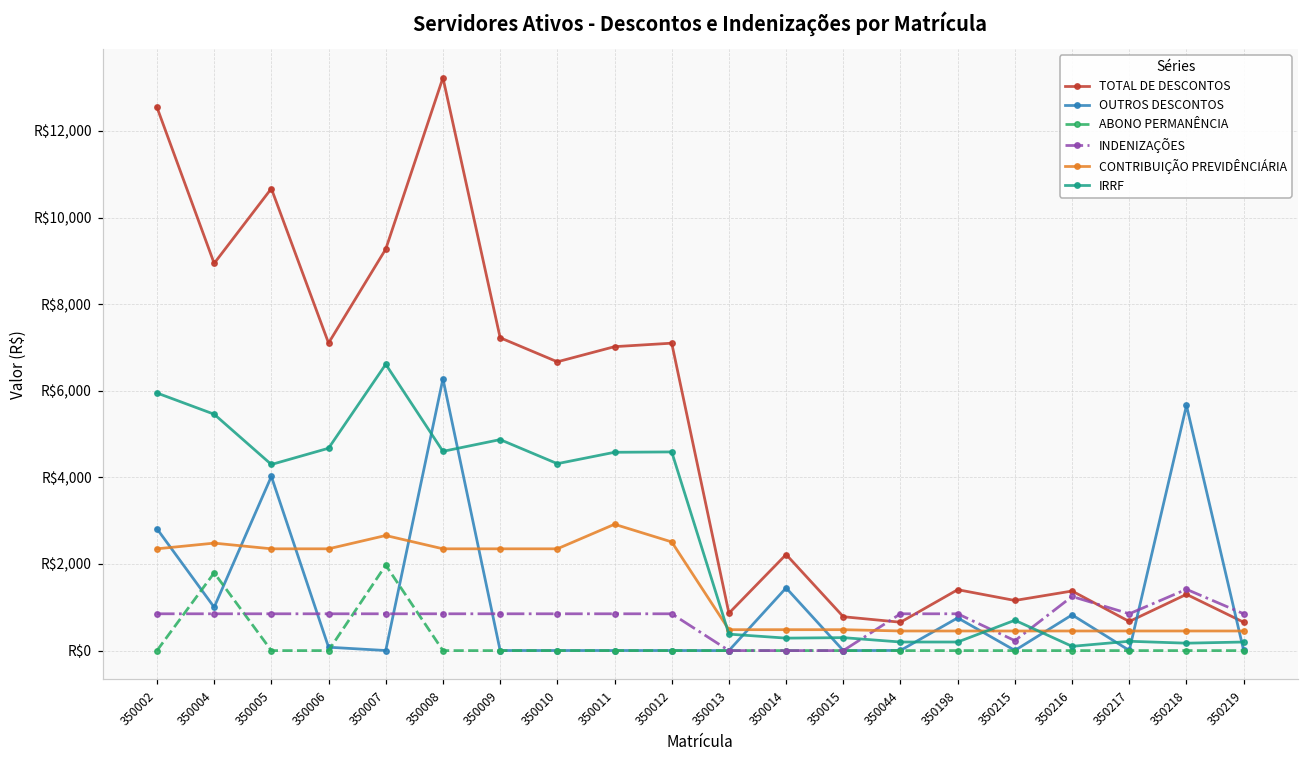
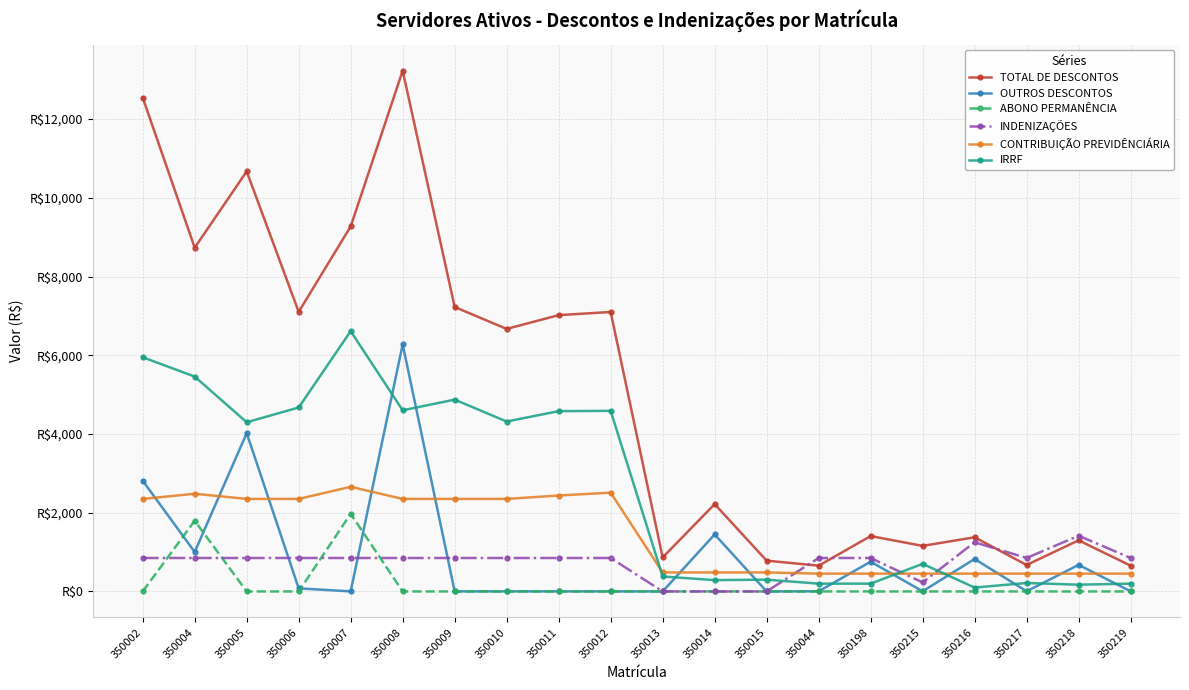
TOTAL DE DESCONTOS, 350004: R$8,900 -> R$8,700
CONTRIBUIÇÃO PREVIDÊNCIÁRIA, 350011: R$2,900 -> R$2,400
OUTROS DESCONTOS, 350218: R$5,700 -> R$700
